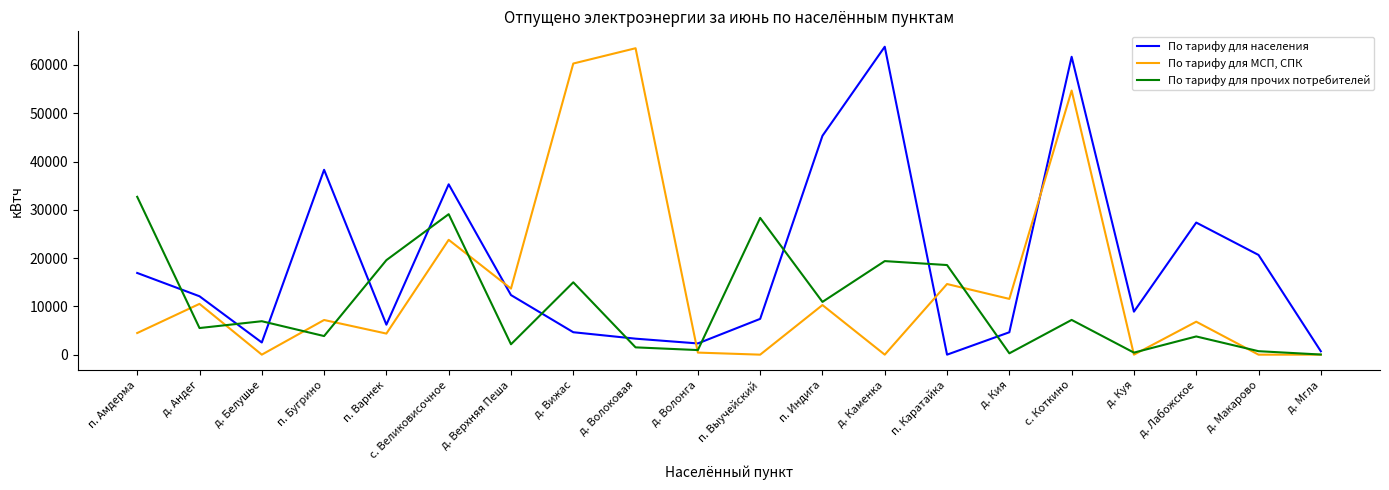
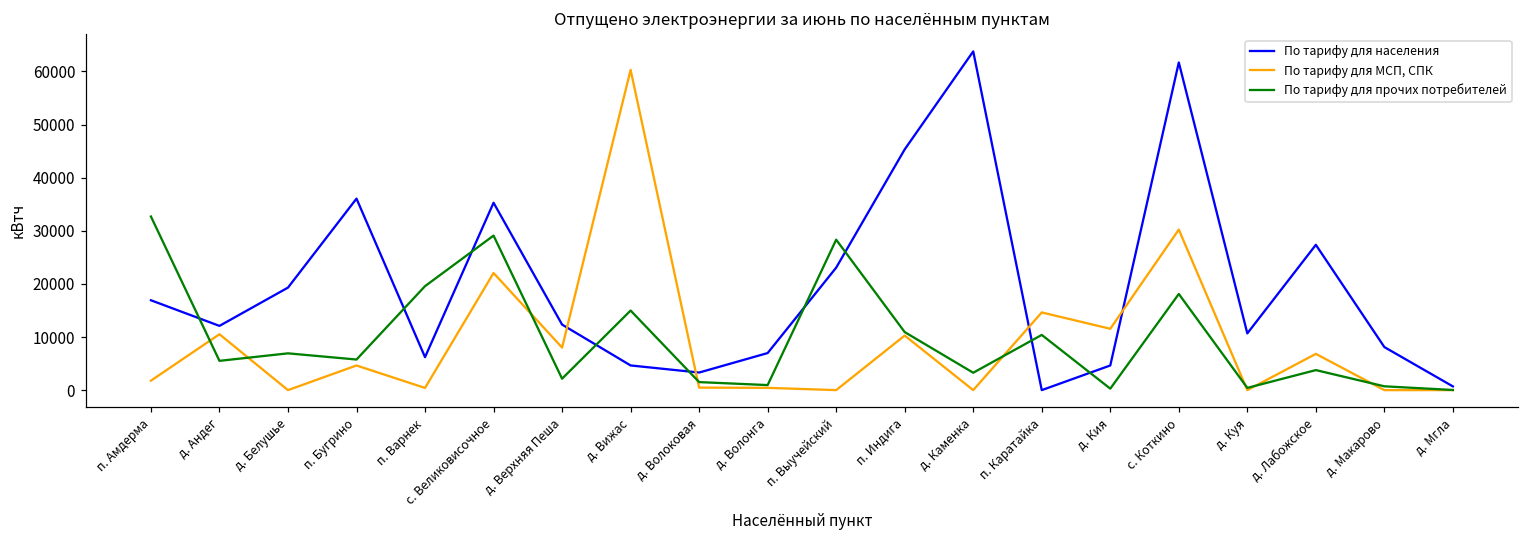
По тарифу для МСП, СПК, п. Амдерма: 4000 -> 2000
По тарифу для населения, д. Белушье: 3000 -> 19000
По тарифу для населения, п. Бугрино: 38000 -> 36000
По тарифу для МСП, СПК, п. Бугрино: 7000 -> 5000
По тарифу для прочих потребителей, п. Бугрино: 4000 -> 6000
По тарифу для МСП, СПК, п. Варнек: 4000 -> 0
По тарифу для МСП, СПК, с. Великовисочное: 24000 -> 22000
По тарифу для МСП, СПК, д. Верхняя Пеша: 14000 -> 8000
По тарифу для МСП, СПК, д. Волоковая: 63000 -> 0
По тарифу для населения, д. Волонга: 2000 -> 7000
По тарифу для населения, п. Выучейский: 7000 -> 23000
По тарифу для прочих потребителей, д. Каменка: 19000 -> 3000
По тарифу для прочих потребителей, п. Каратайка: 19000 -> 10000
По тарифу для МСП, СПК, с. Коткино: 55000 -> 30000
По тарифу для прочих потребителей, с. Коткино: 7000 -> 18000
По тарифу для населения, д. Куя: 9000 -> 11000
По тарифу для населения, д. Макарово: 21000 -> 8000
